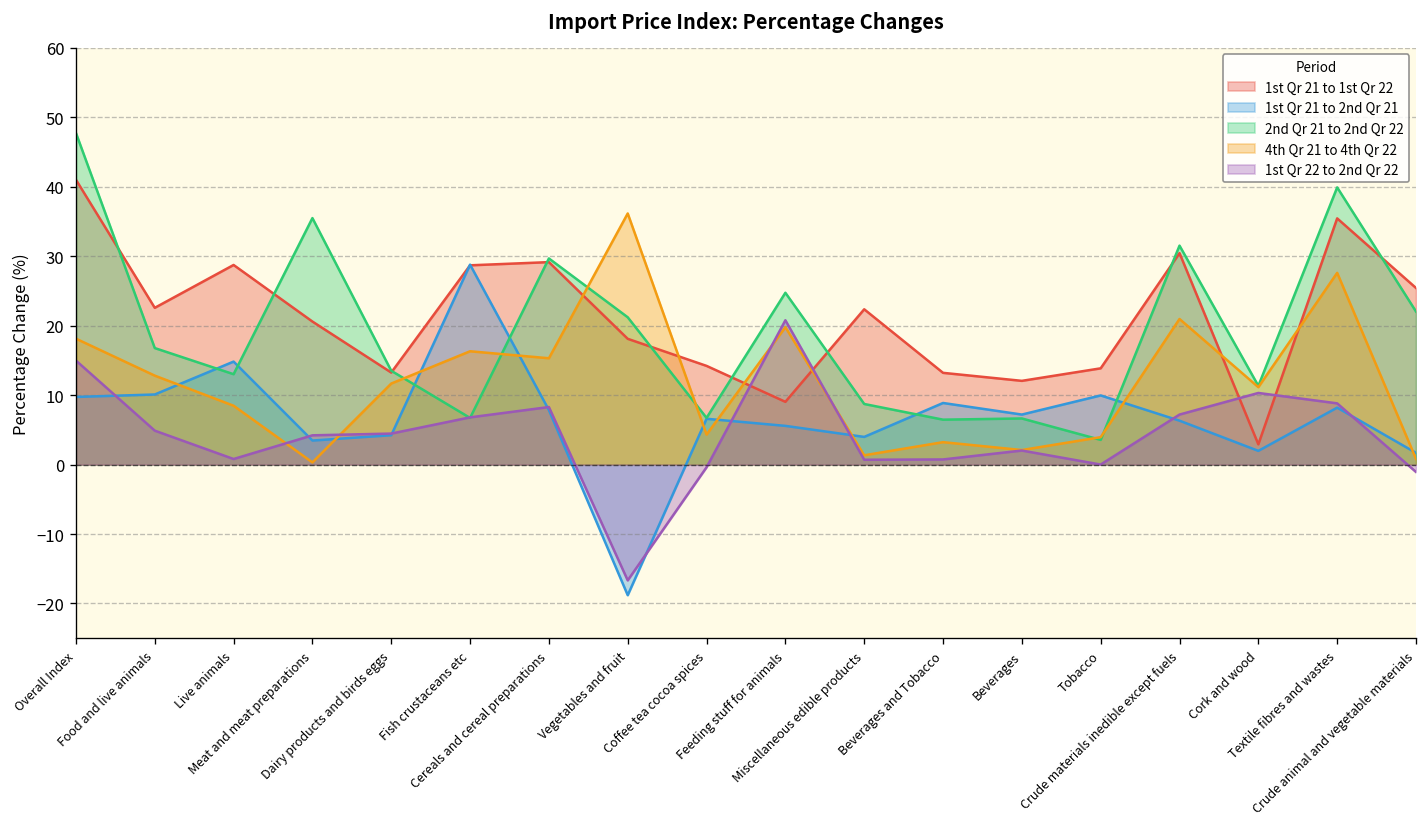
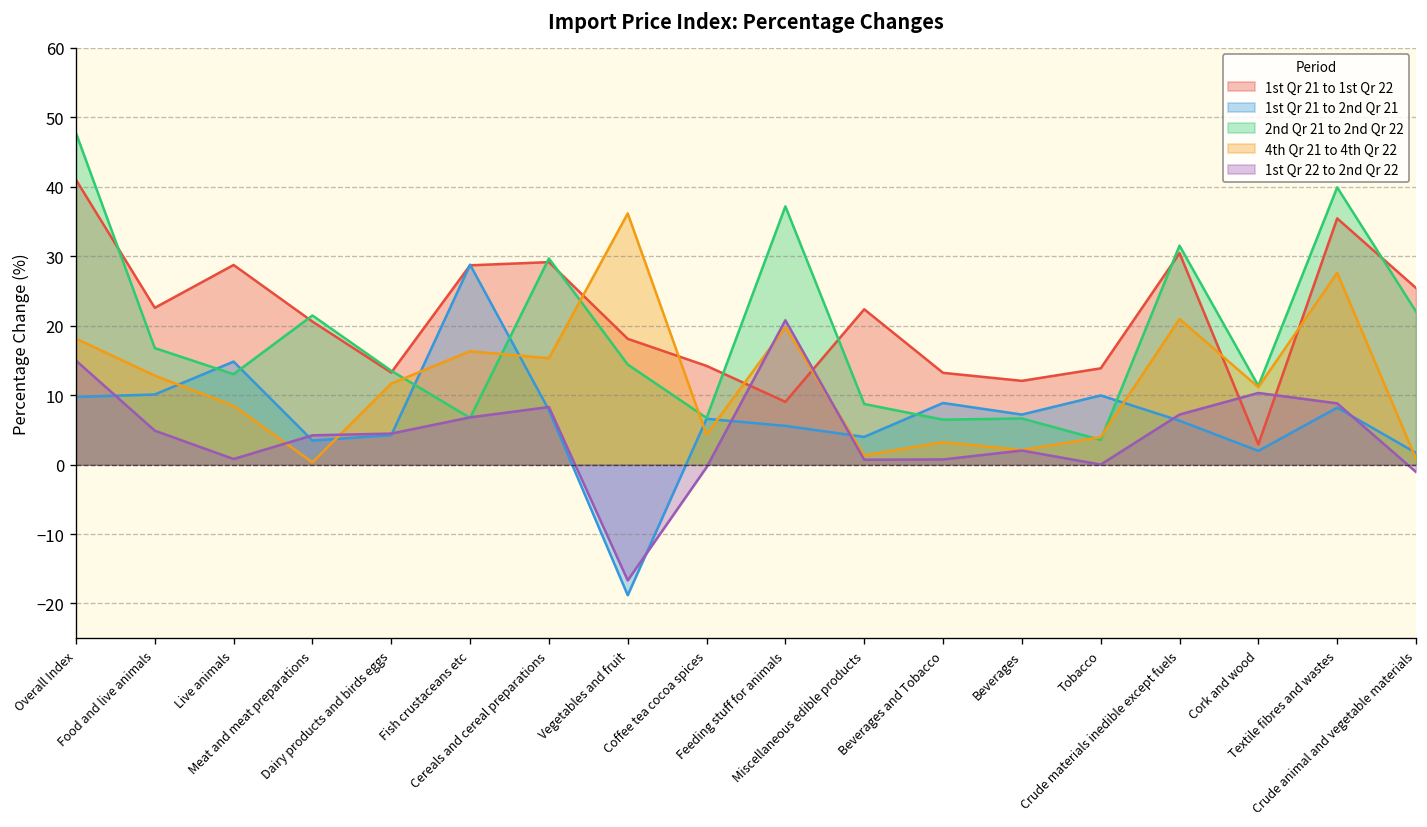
2nd Qr 21 to 2nd Qr 22, Meat and meat preparations: 35 -> 21
2nd Qr 21 to 2nd Qr 22, Vegetables and fruit: 21 -> 14
2nd Qr 21 to 2nd Qr 22, Feeding stuff for animals: 25 -> 37
